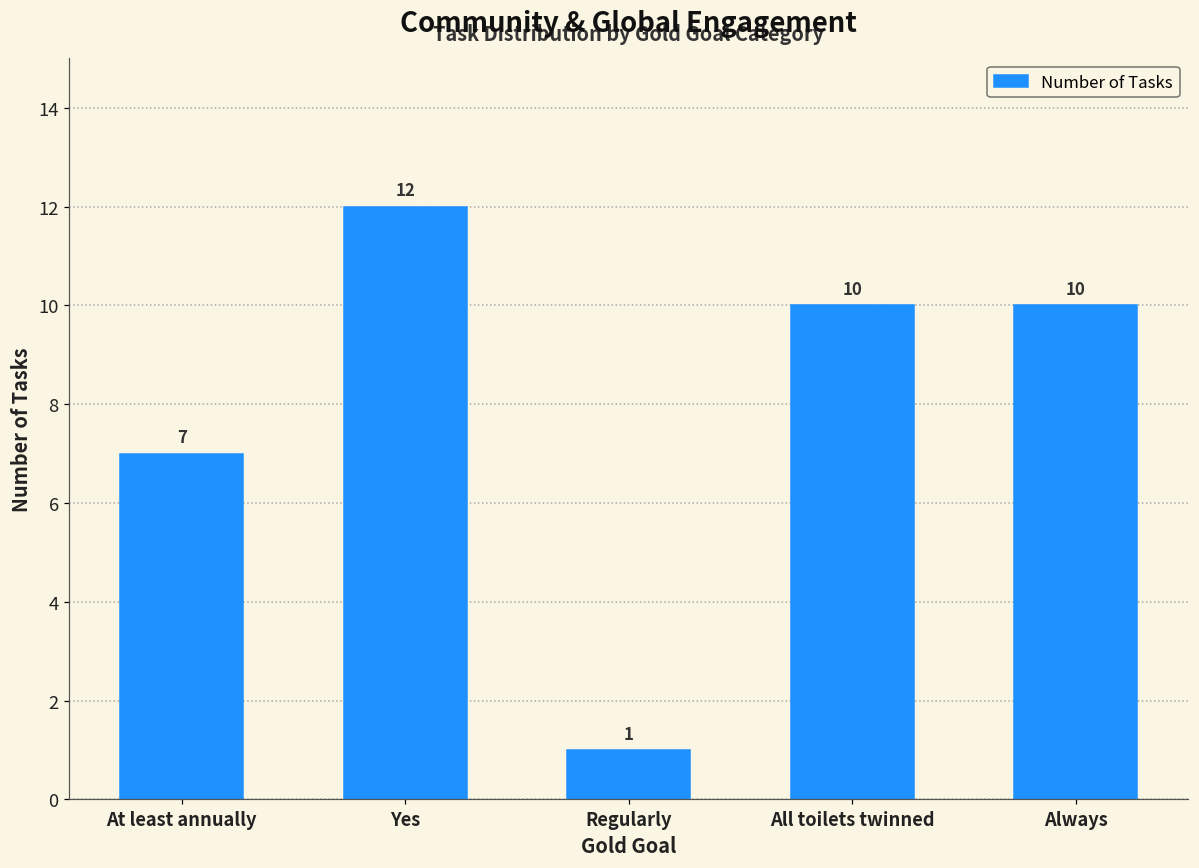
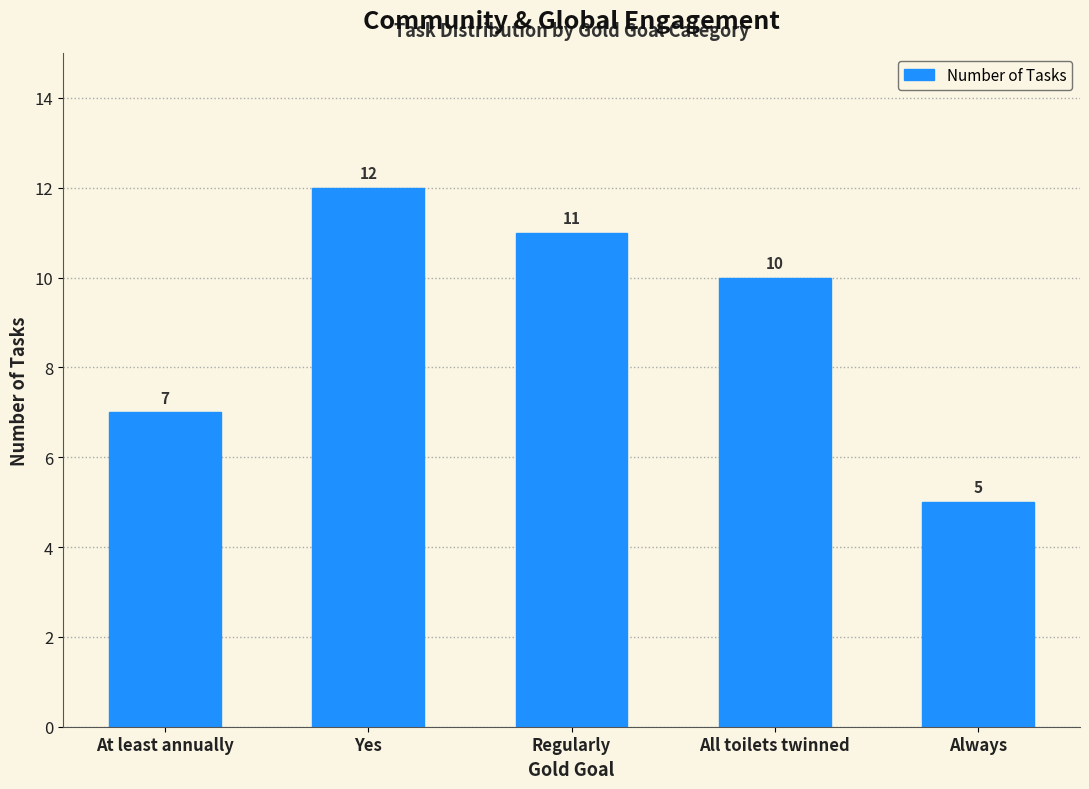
Regularly: 1 -> 11
Always: 10 -> 5
